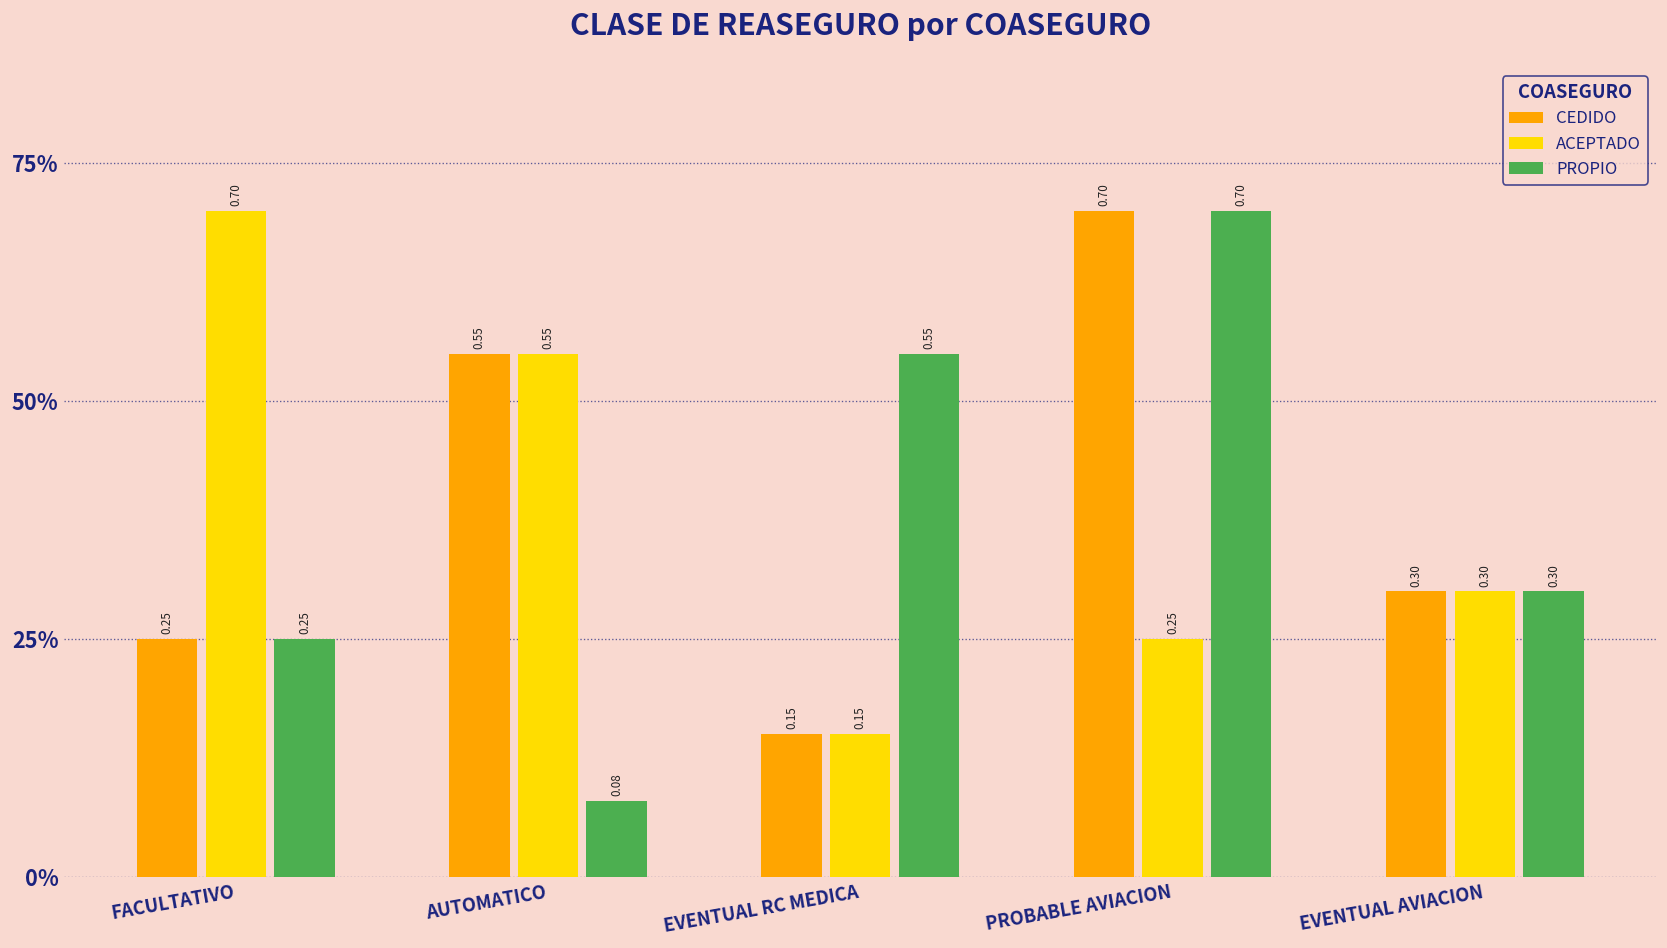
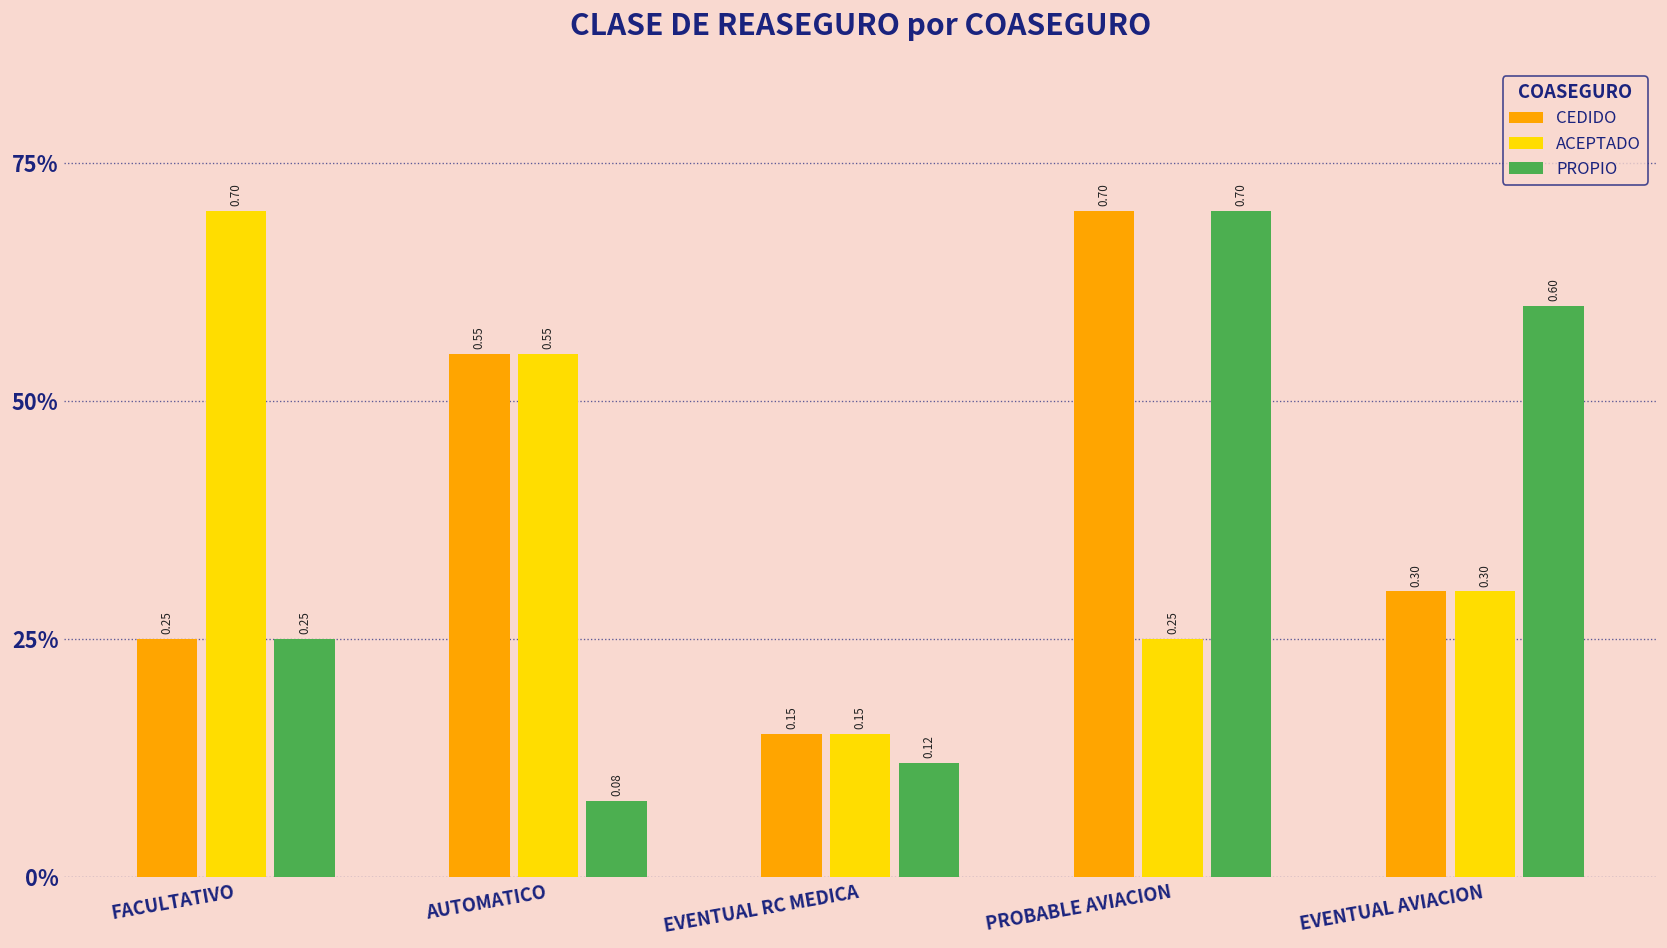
PROPIO, EVENTUAL RC MEDICA: 0.55 -> 0.12
PROPIO, EVENTUAL AVIACION: 0.30 -> 0.60
